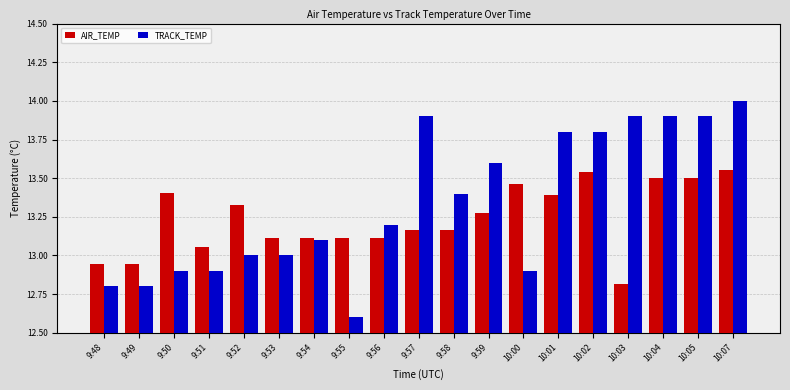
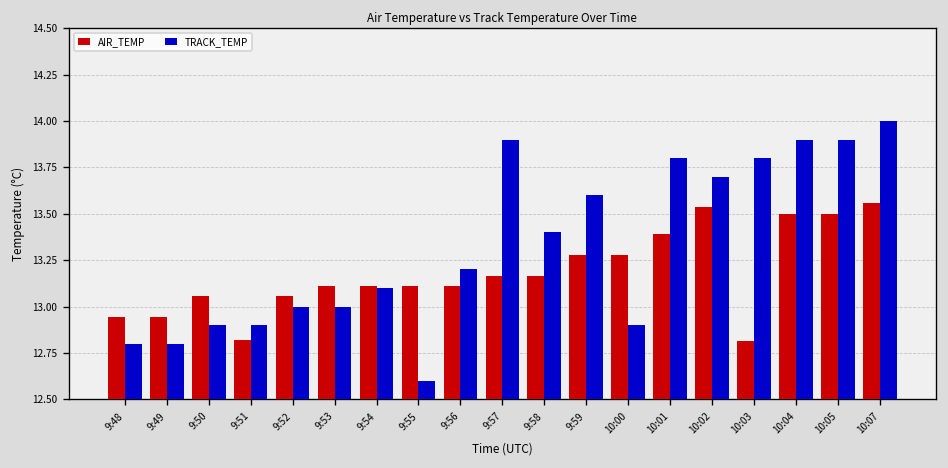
AIR_TEMP, 9:50: 13.40 -> 13.06
AIR_TEMP, 9:51: 13.06 -> 12.82
AIR_TEMP, 9:52: 13.33 -> 13.06
AIR_TEMP, 10:00: 13.46 -> 13.28
TRACK_TEMP, 10:02: 13.8 -> 13.7
TRACK_TEMP, 10:03: 13.9 -> 13.8
